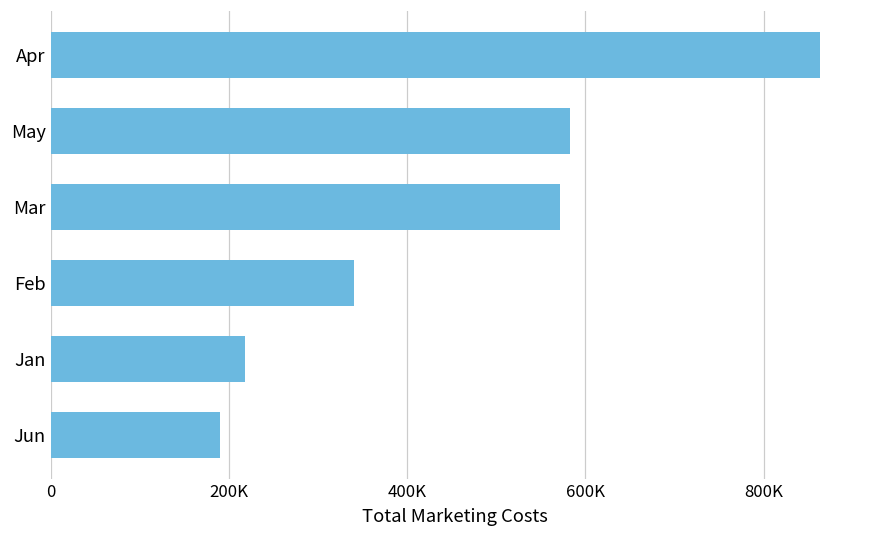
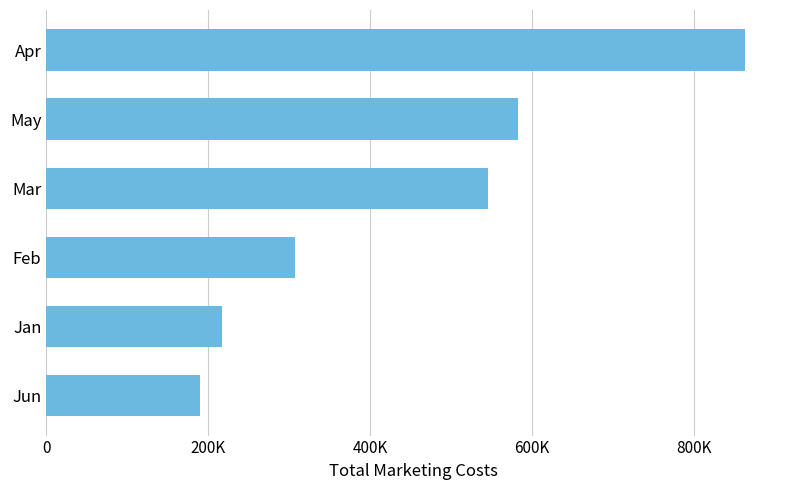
Mar: 570000 -> 550000
Feb: 340000 -> 310000
